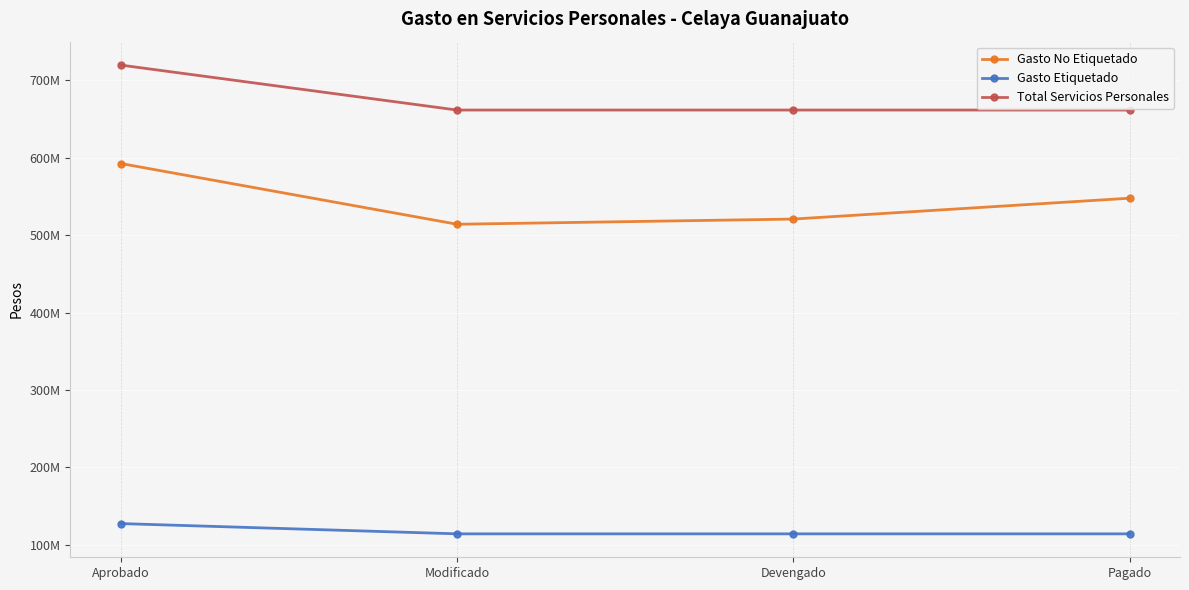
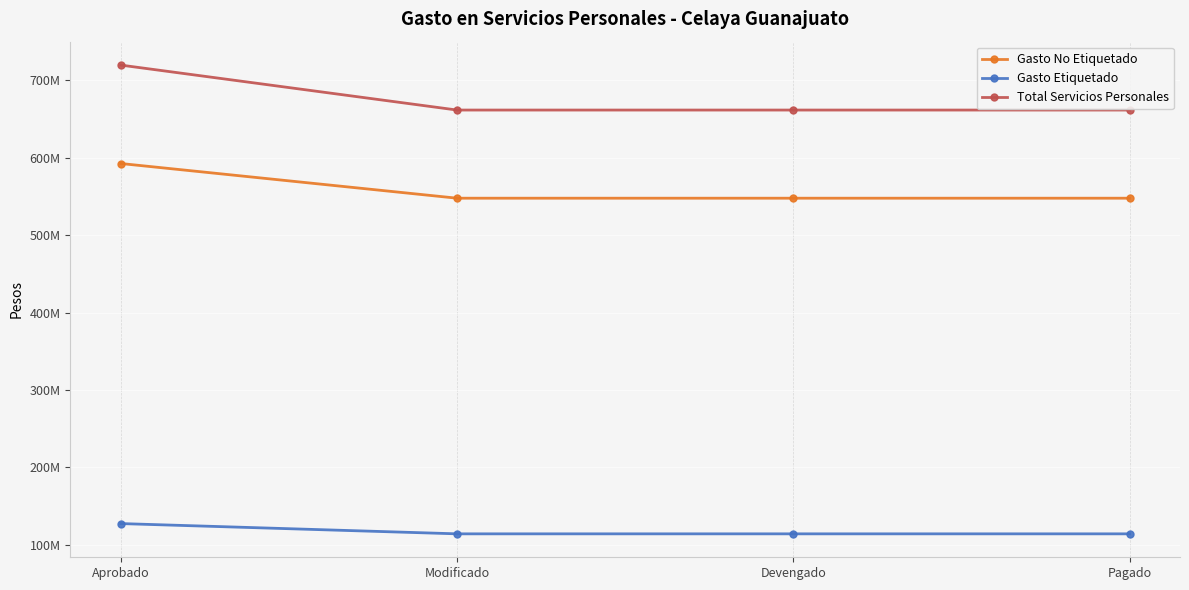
Gasto No Etiquetado, Modificado: 510000000 -> 550000000
Gasto No Etiquetado, Devengado: 520000000 -> 550000000
